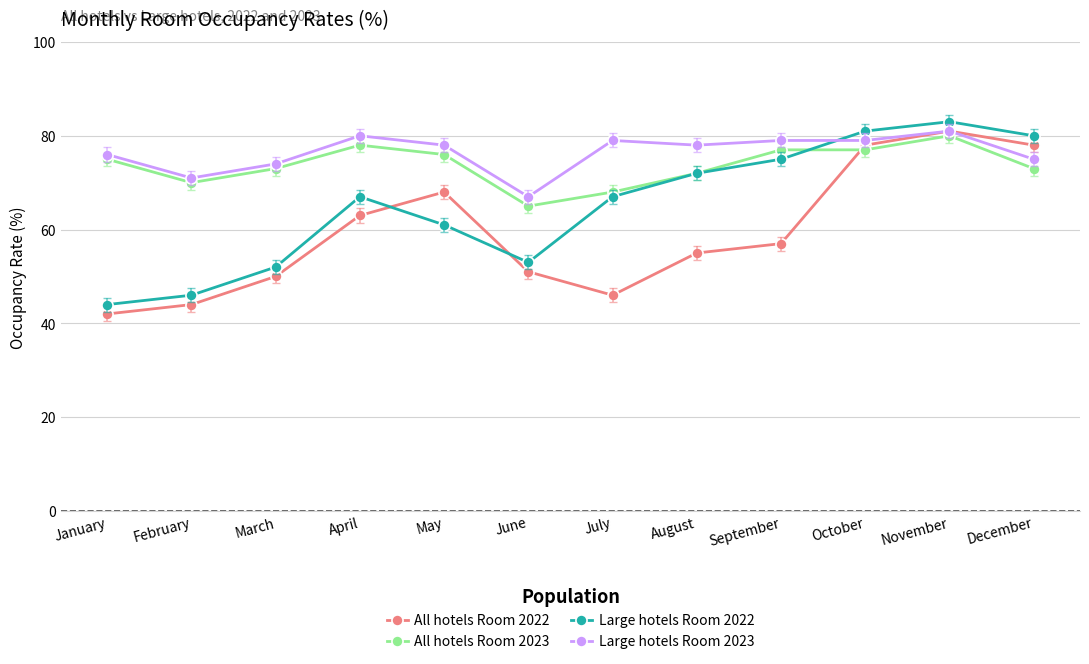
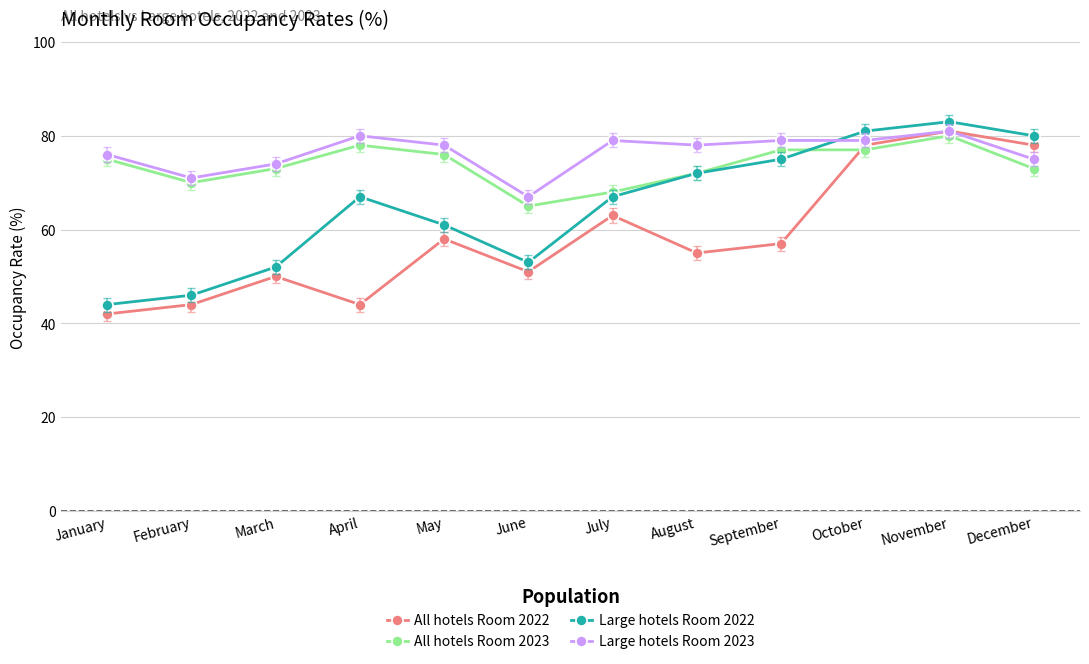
All hotels Room 2022, April: 63 -> 44
All hotels Room 2022, May: 68 -> 58
All hotels Room 2022, July: 46 -> 63
